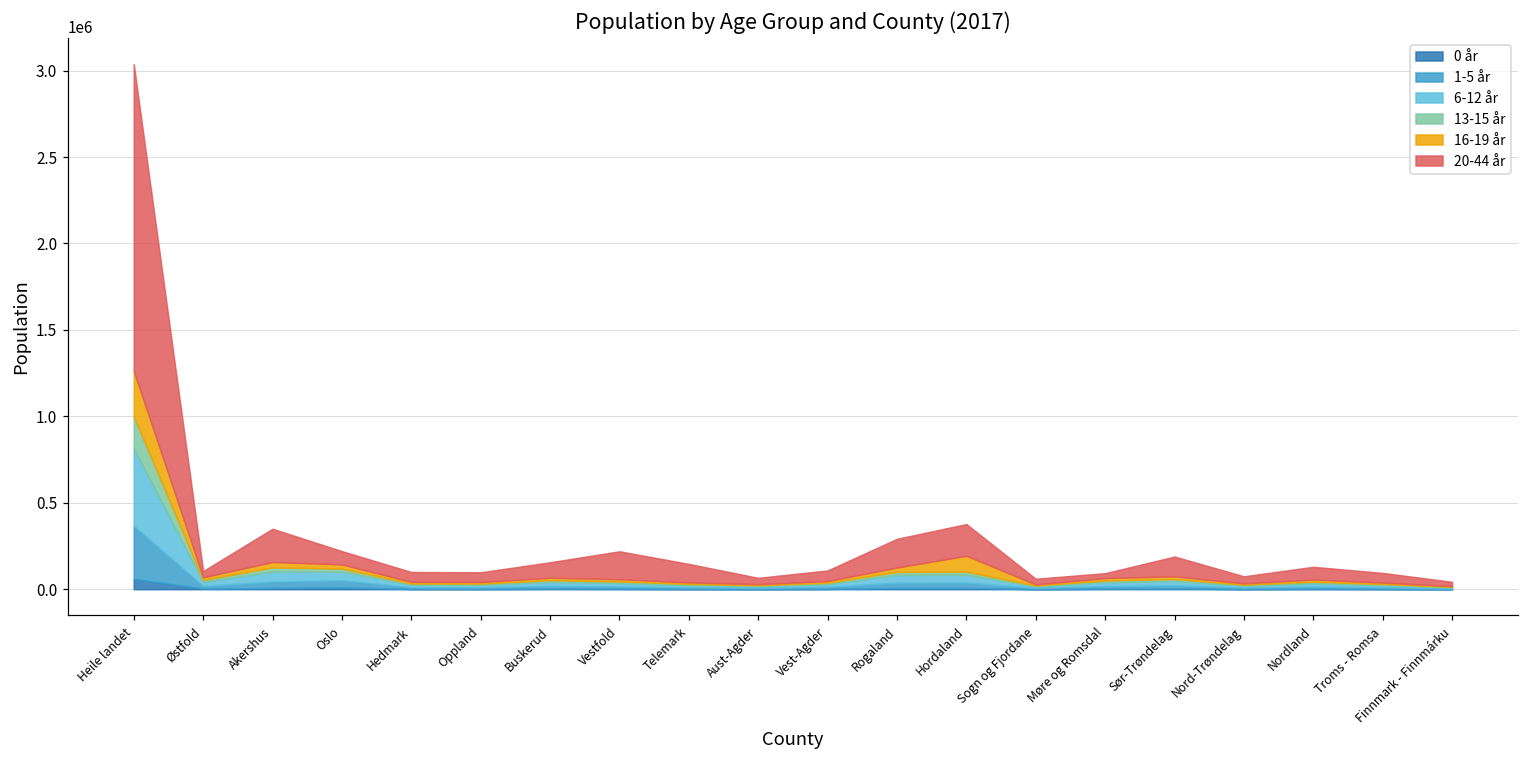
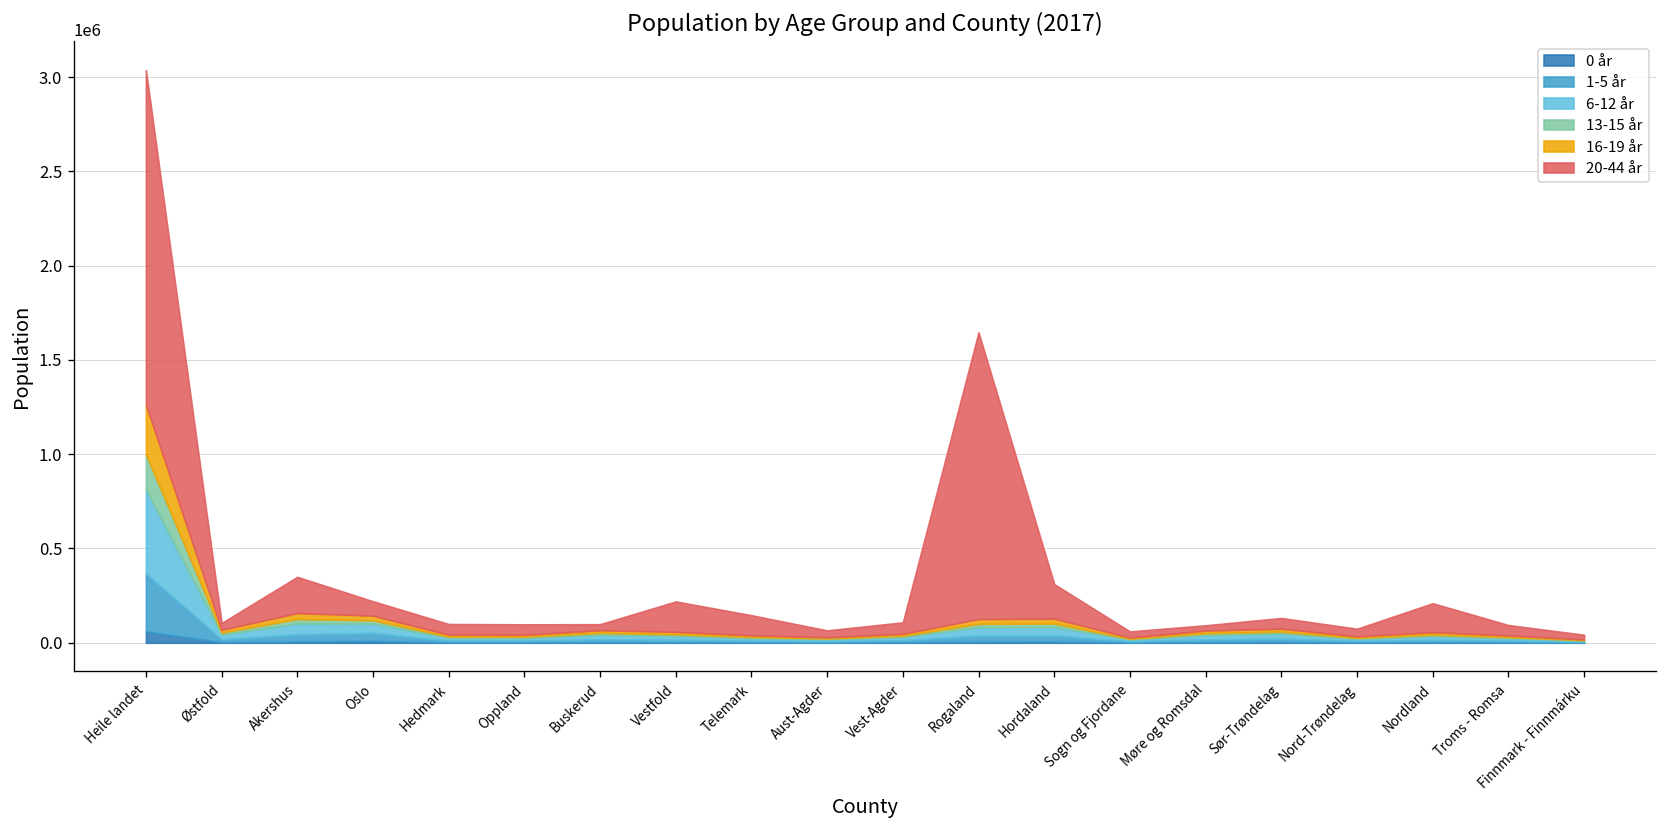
20-44 år, Buskerud: 90000 -> 30000
20-44 år, Rogaland: 170000 -> 1520000
16-19 år, Hordaland: 90000 -> 30000
20-44 år, Sør-Trøndelag: 110000 -> 60000
20-44 år, Nordland: 70000 -> 150000
